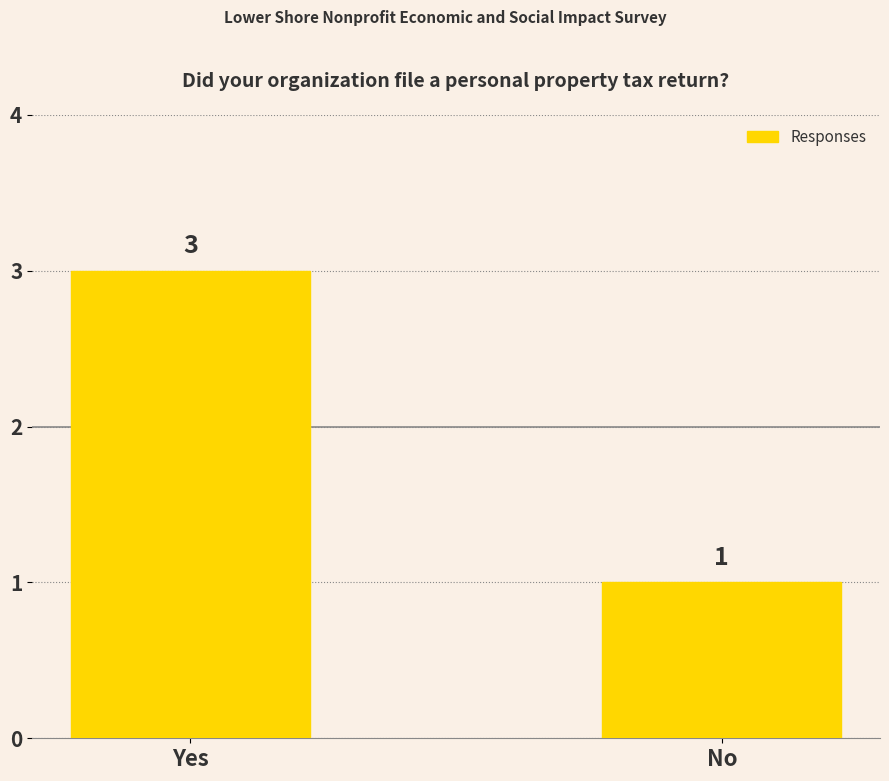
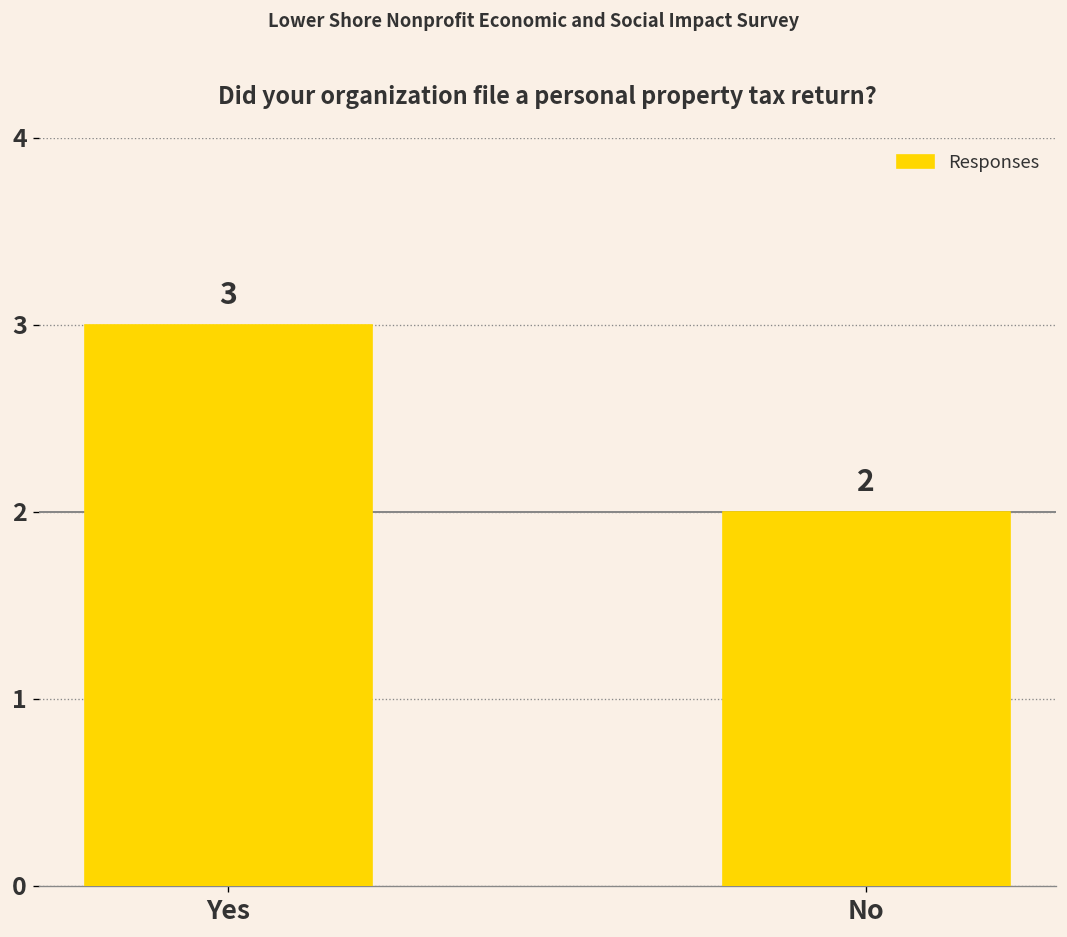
No: 1 -> 2
